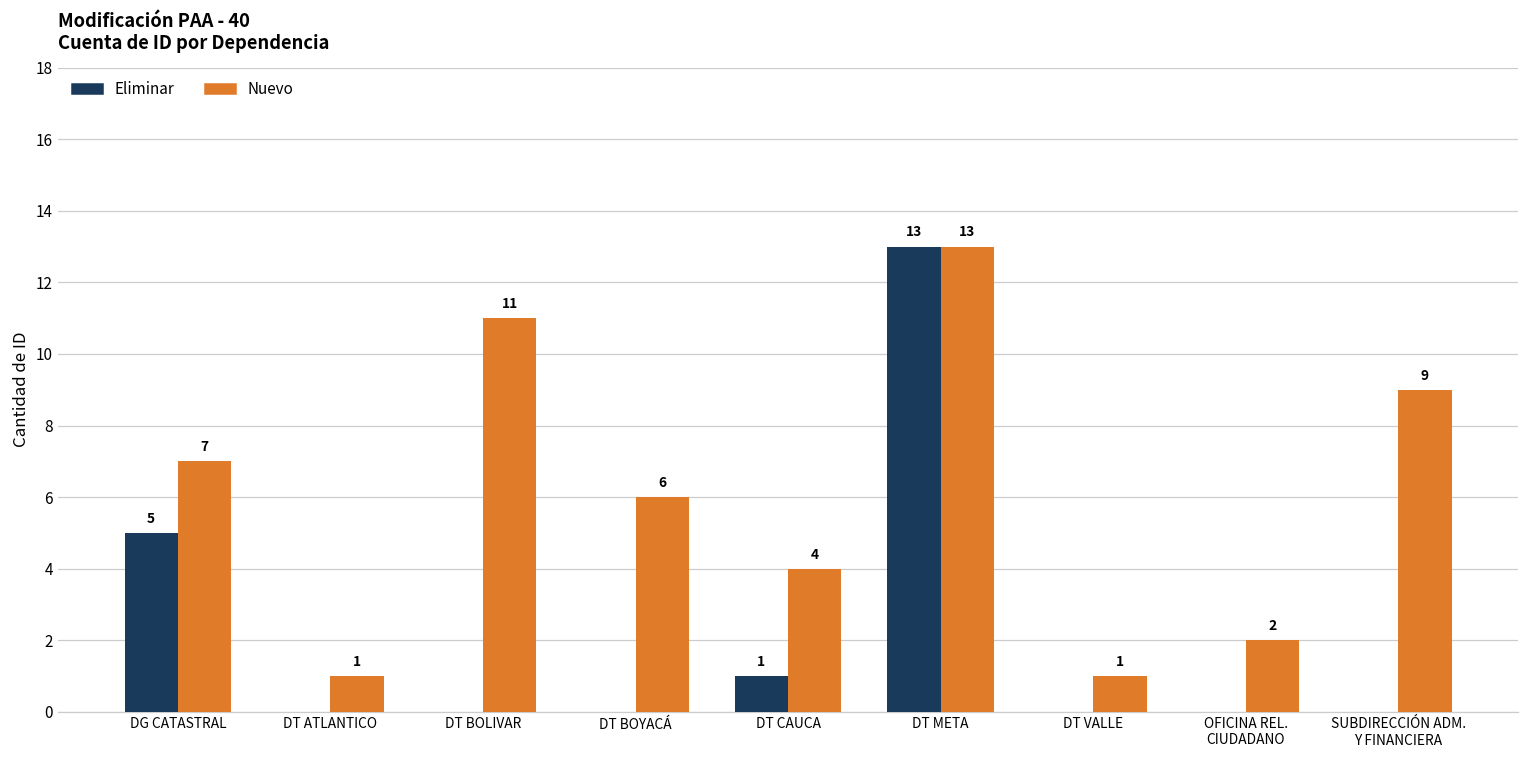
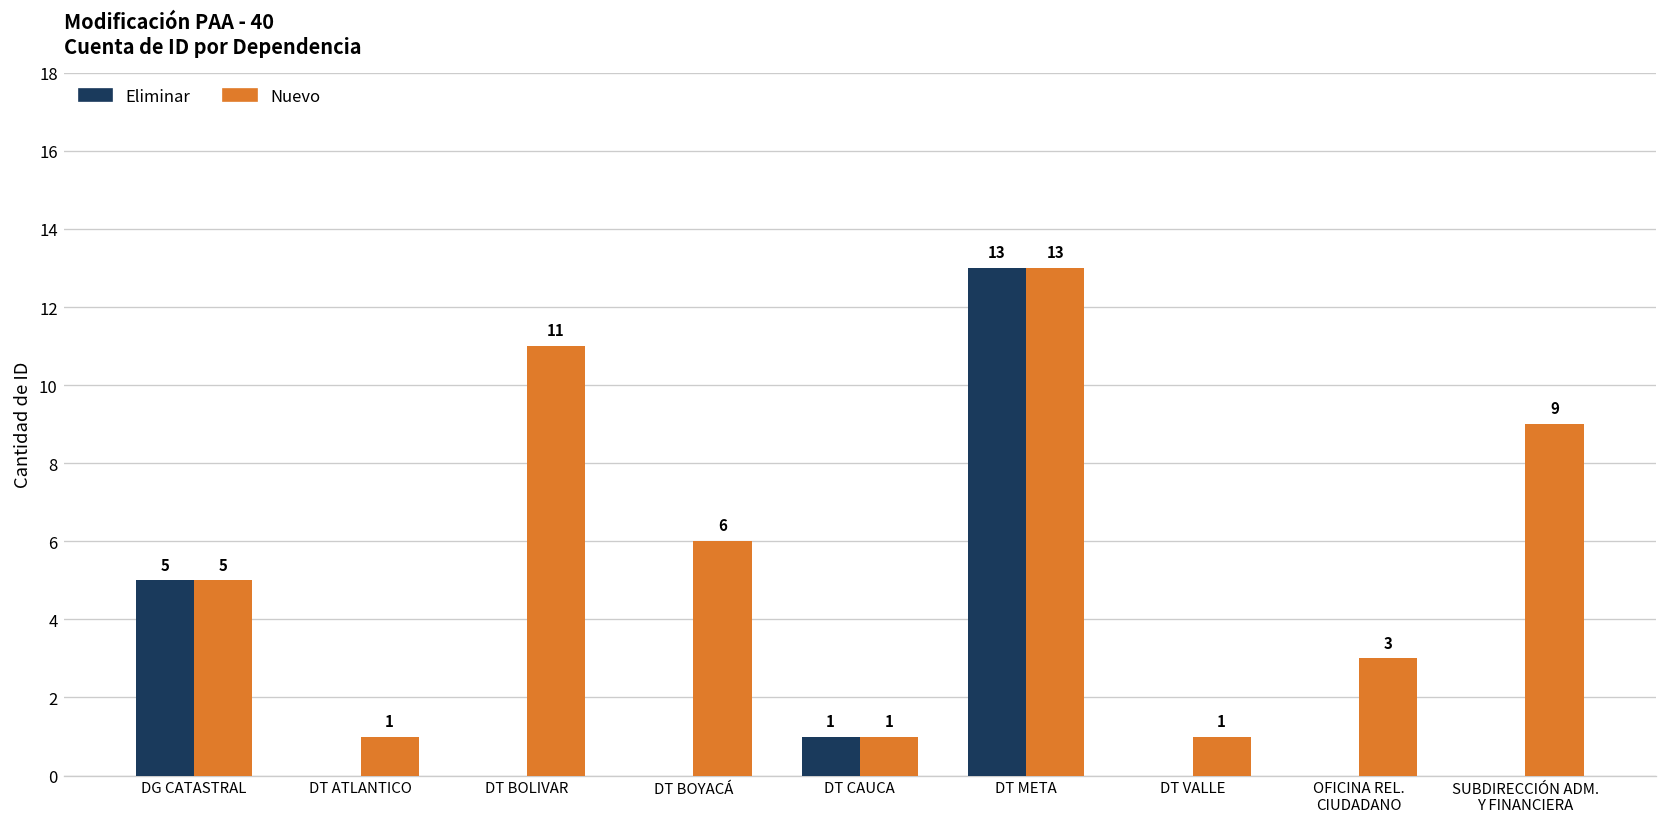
Nuevo, DG CATASTRAL: 7 -> 5
Nuevo, DT CAUCA: 4 -> 1
Nuevo, OFICINA REL. CIUDADANO: 2 -> 3
